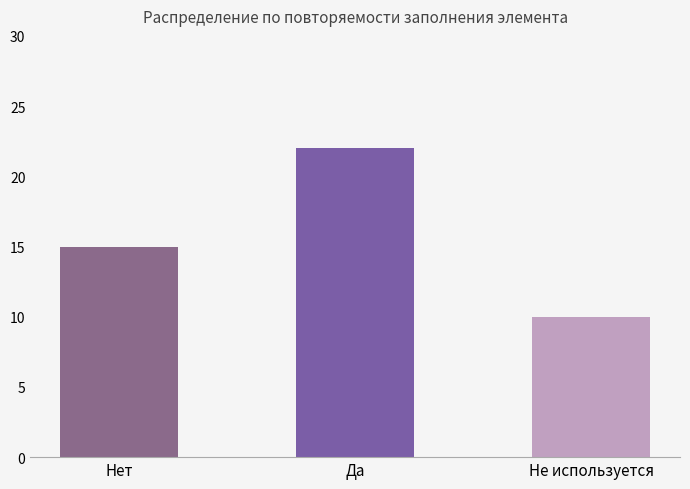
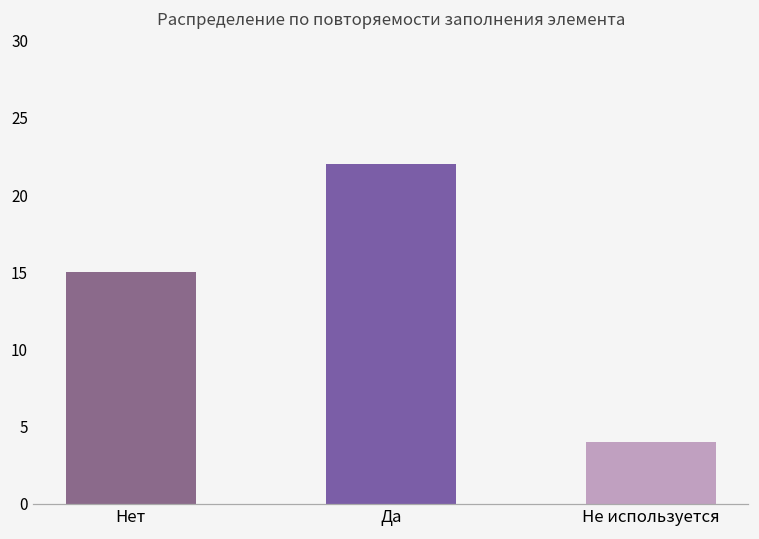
Не используется: 10 -> 4
